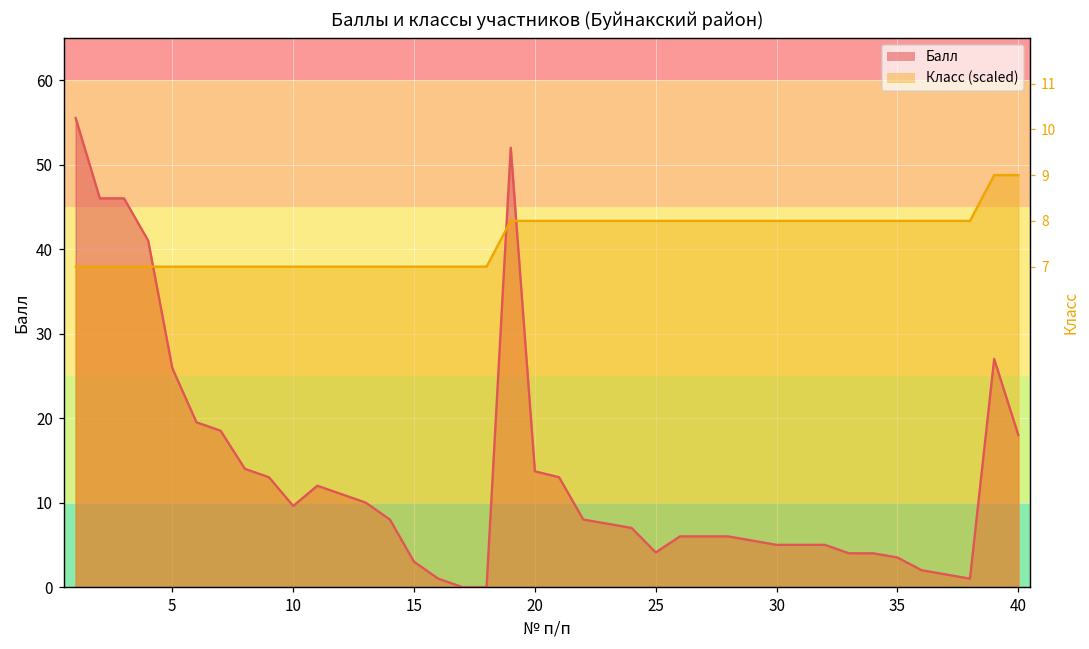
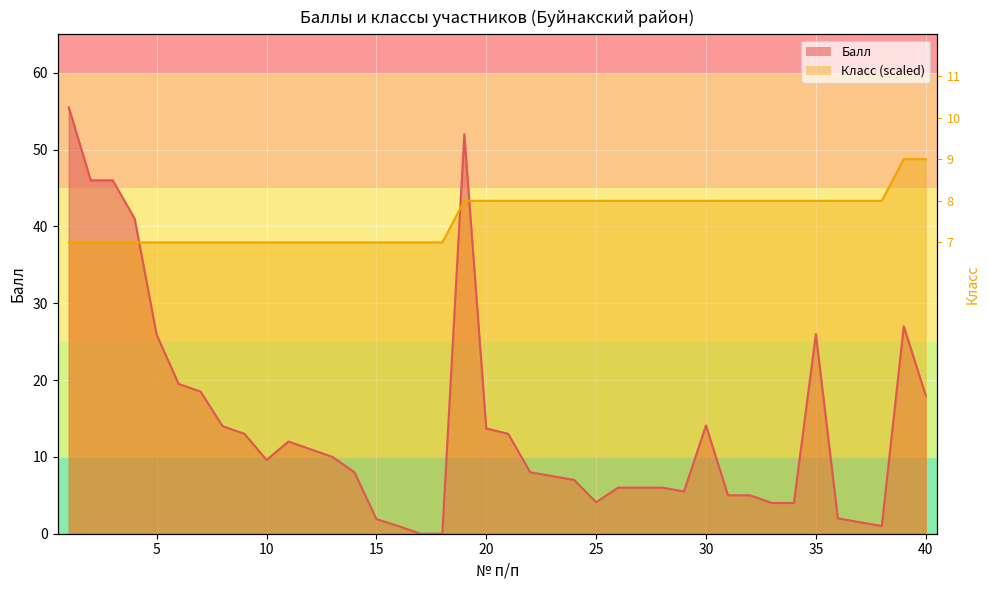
Балл, 15: 3 -> 2
Балл, 30: 5 -> 14
Балл, 35: 4 -> 26
